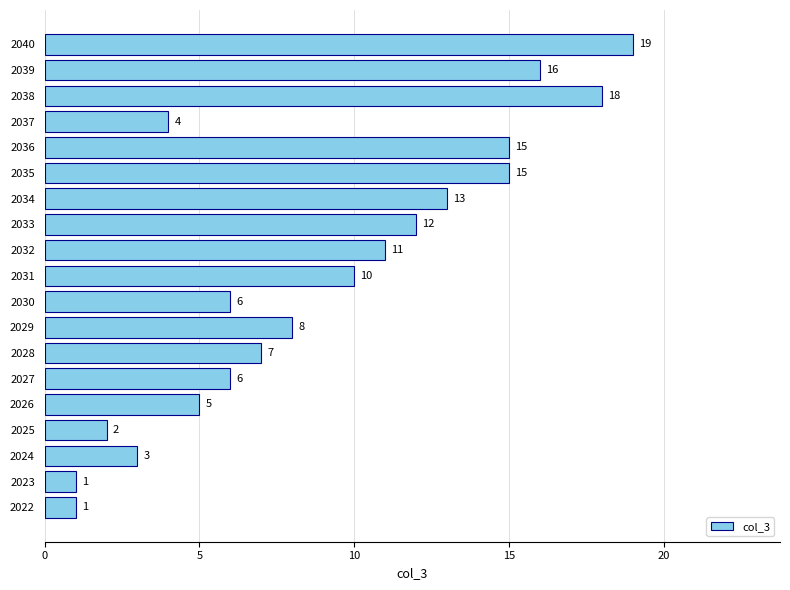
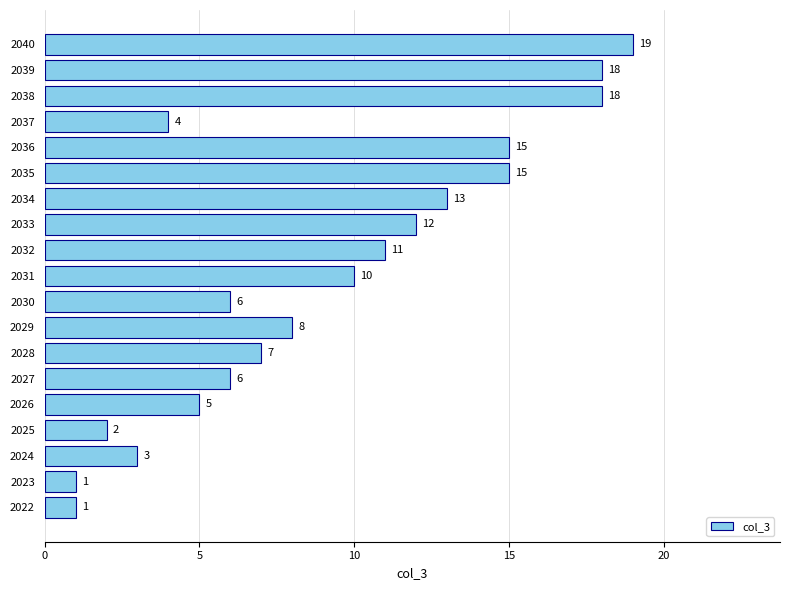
2039: 16 -> 18
